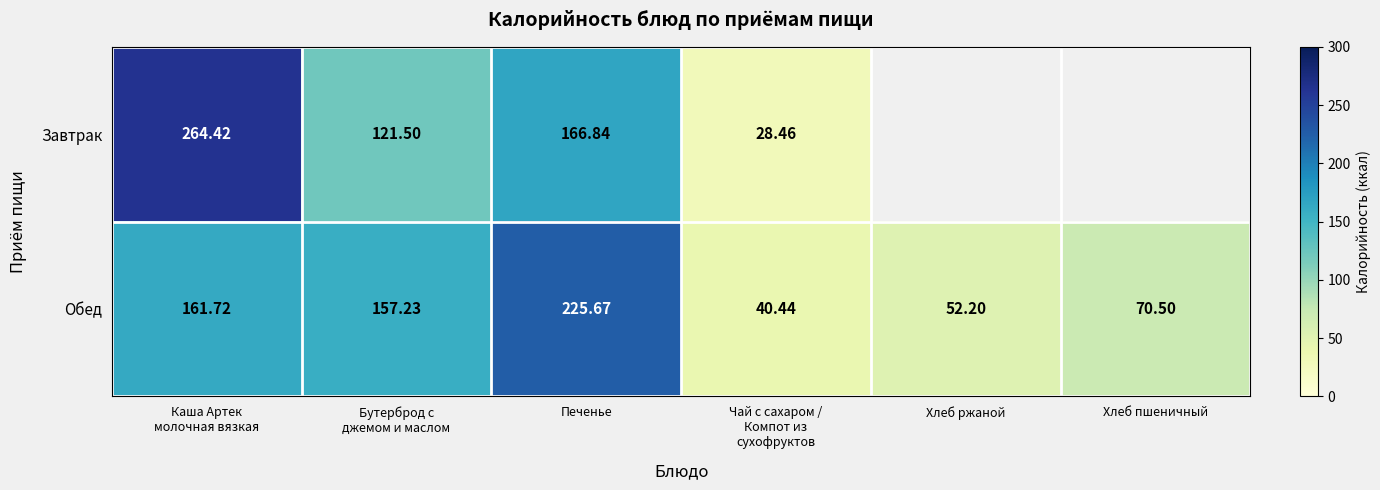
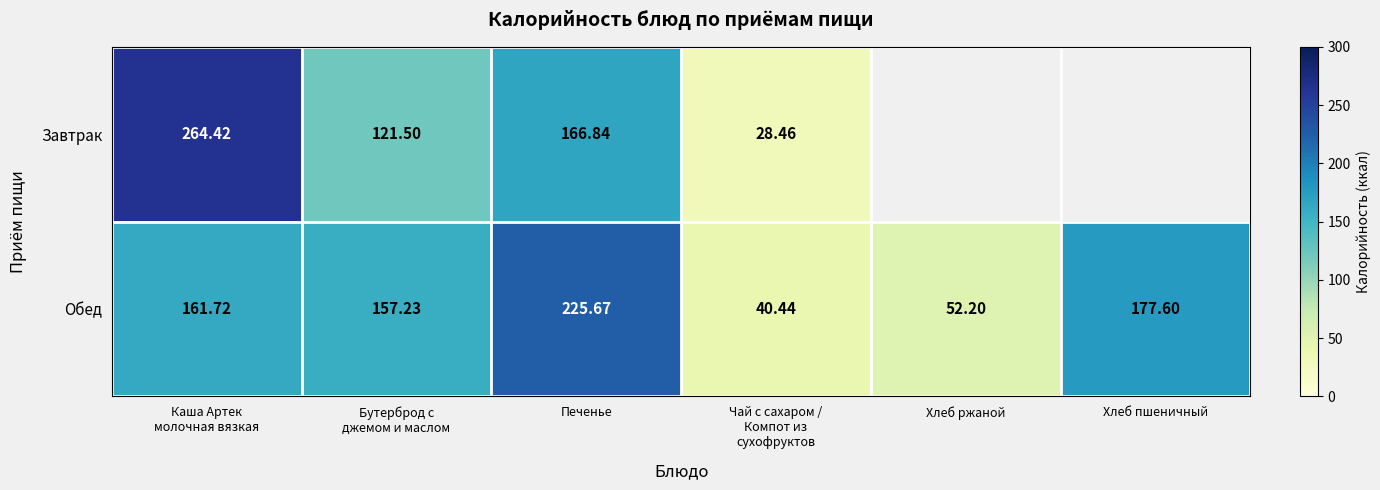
Обед, Хлеб пшеничный: 70.50 -> 177.60
